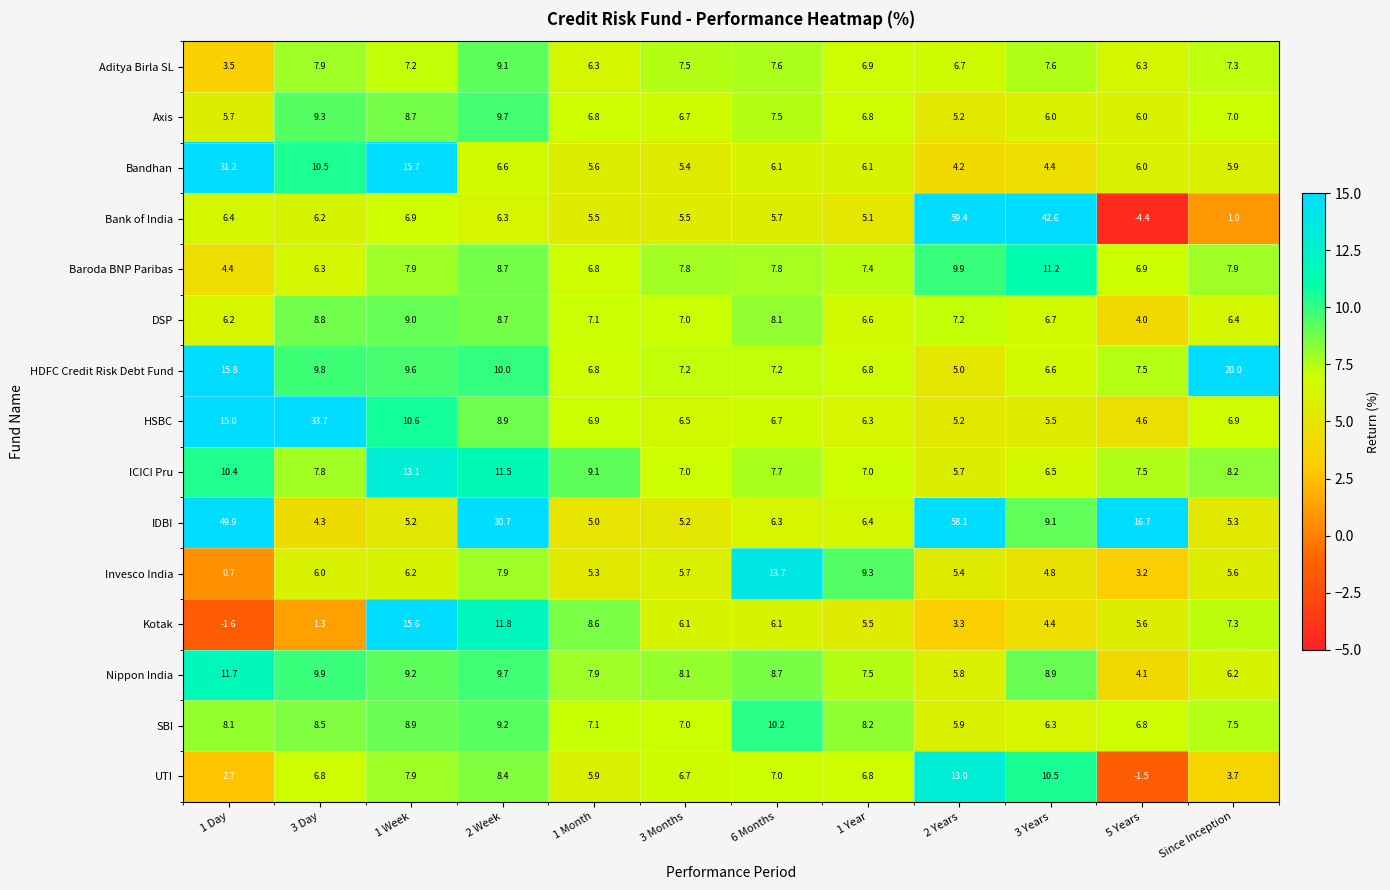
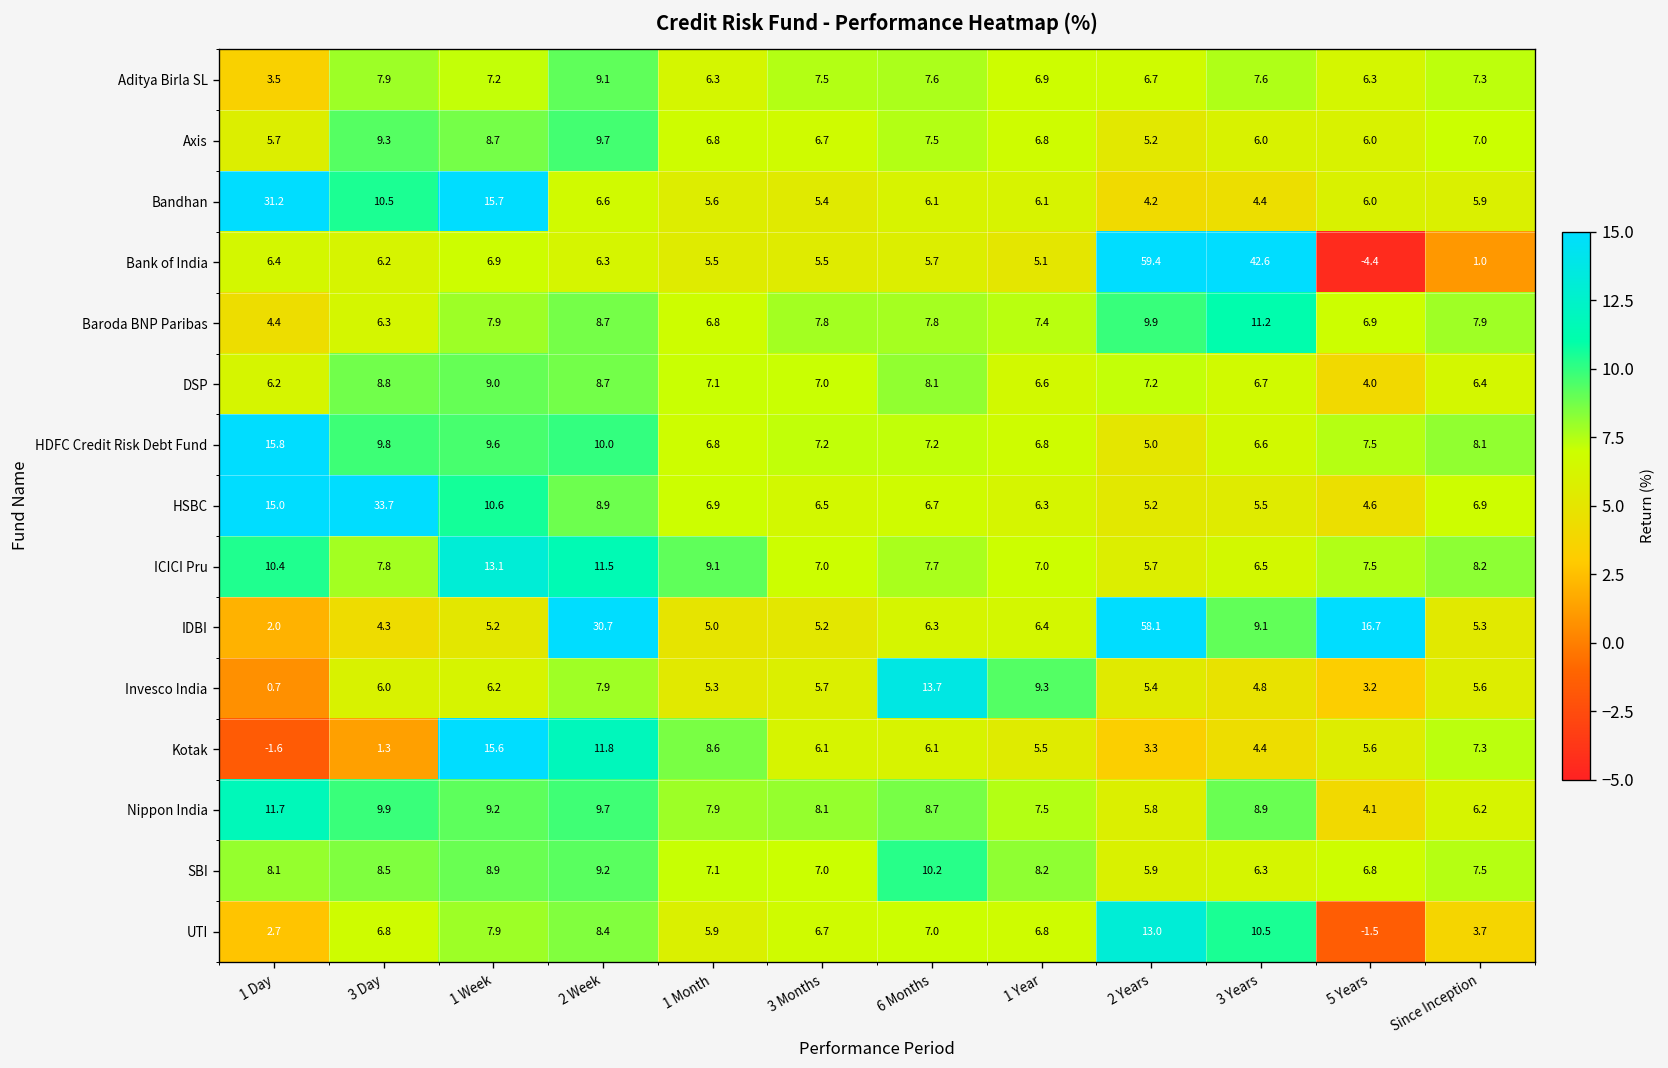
HDFC Credit Risk Debt Fund, Since Inception: 20.0 -> 8.1
IDBI, 1 Day: 49.9 -> 2.0
